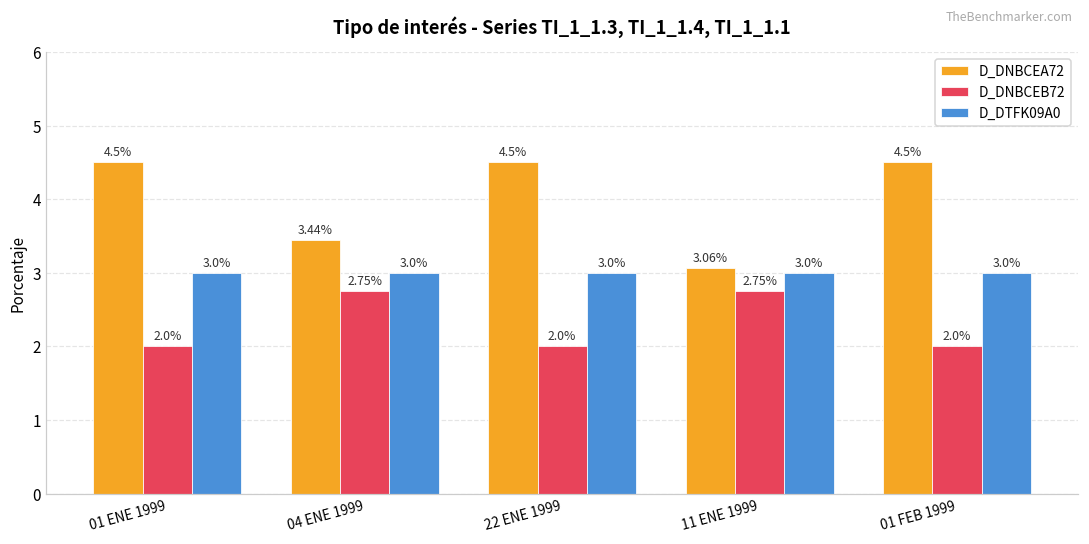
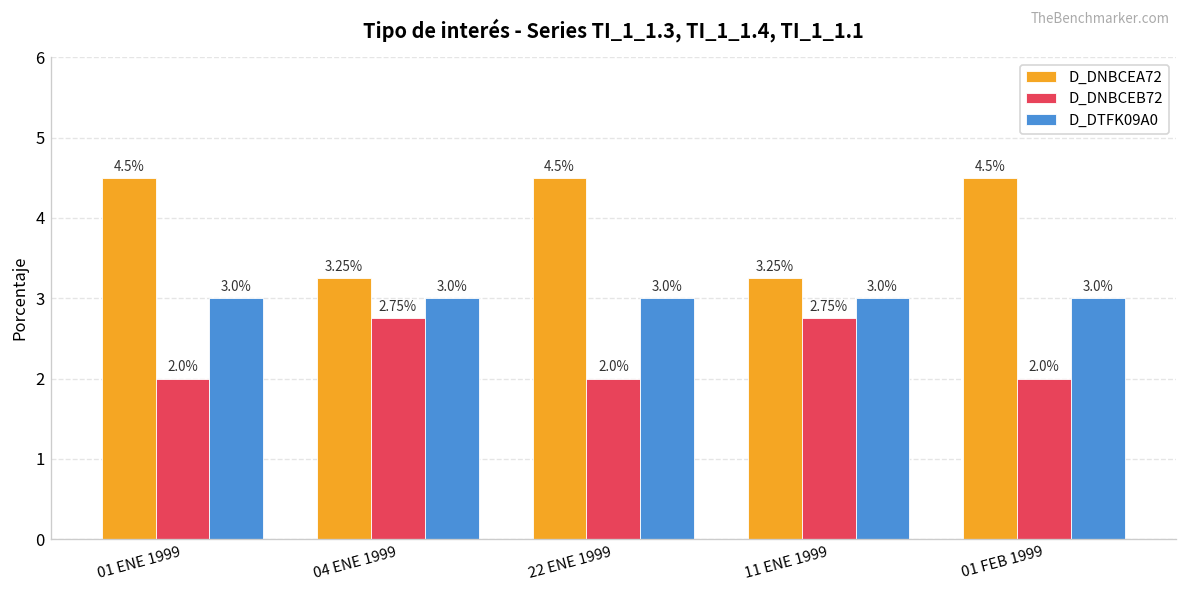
D_DNBCEA72, 04 ENE 1999: 3.44% -> 3.25%
D_DNBCEA72, 11 ENE 1999: 3.06% -> 3.25%
